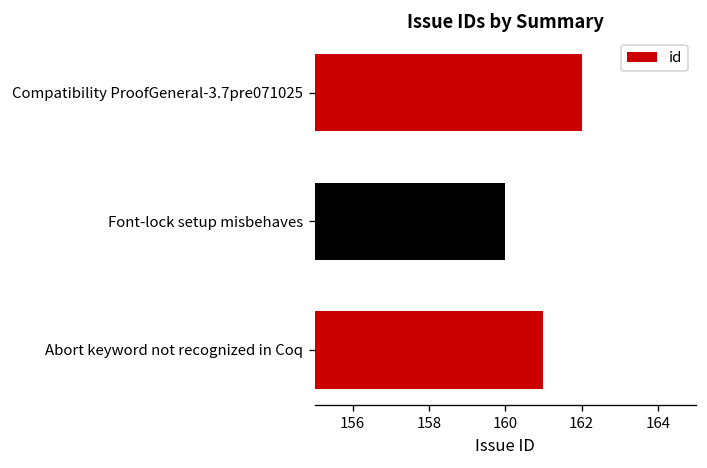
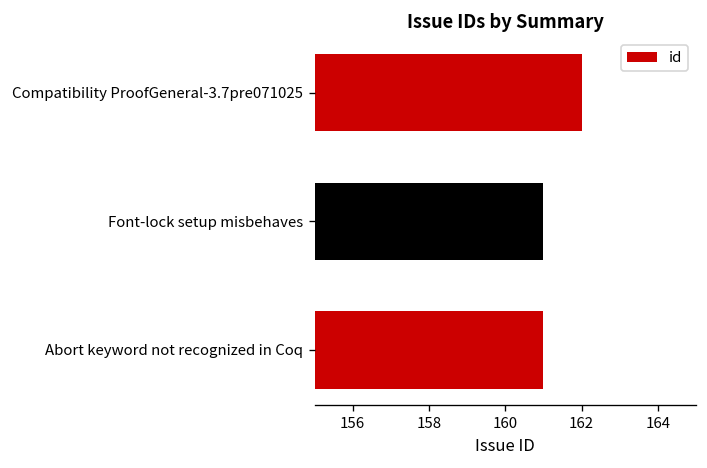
Font-lock setup misbehaves: 160 -> 161
